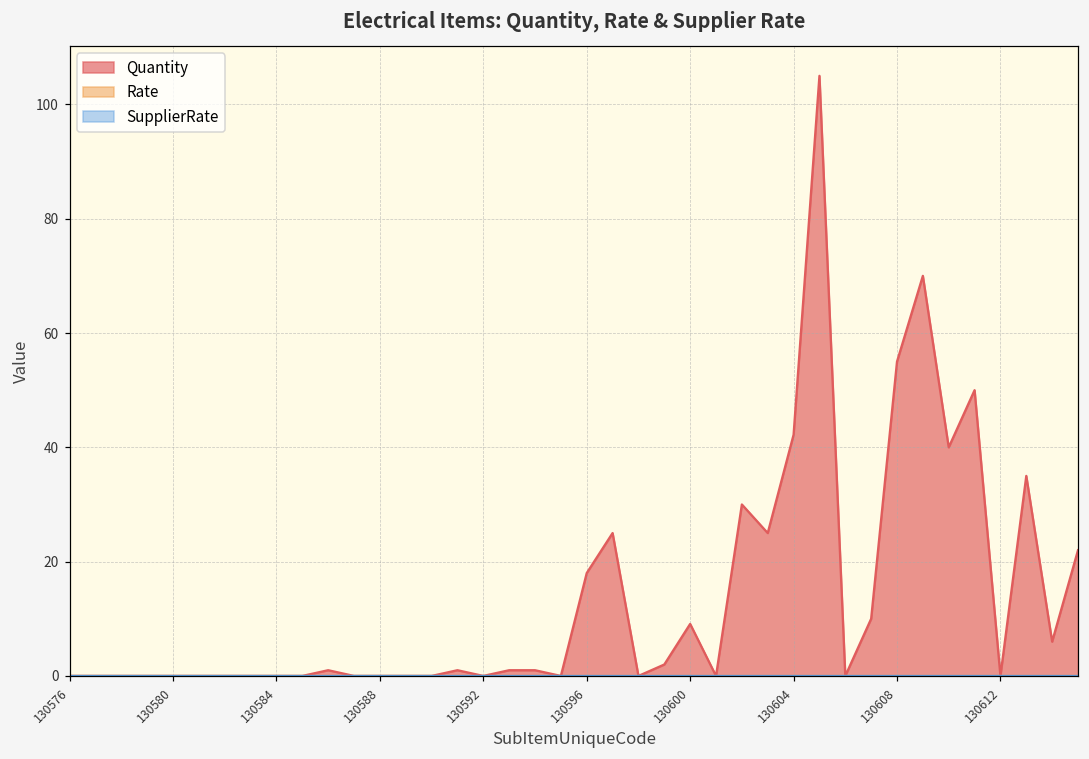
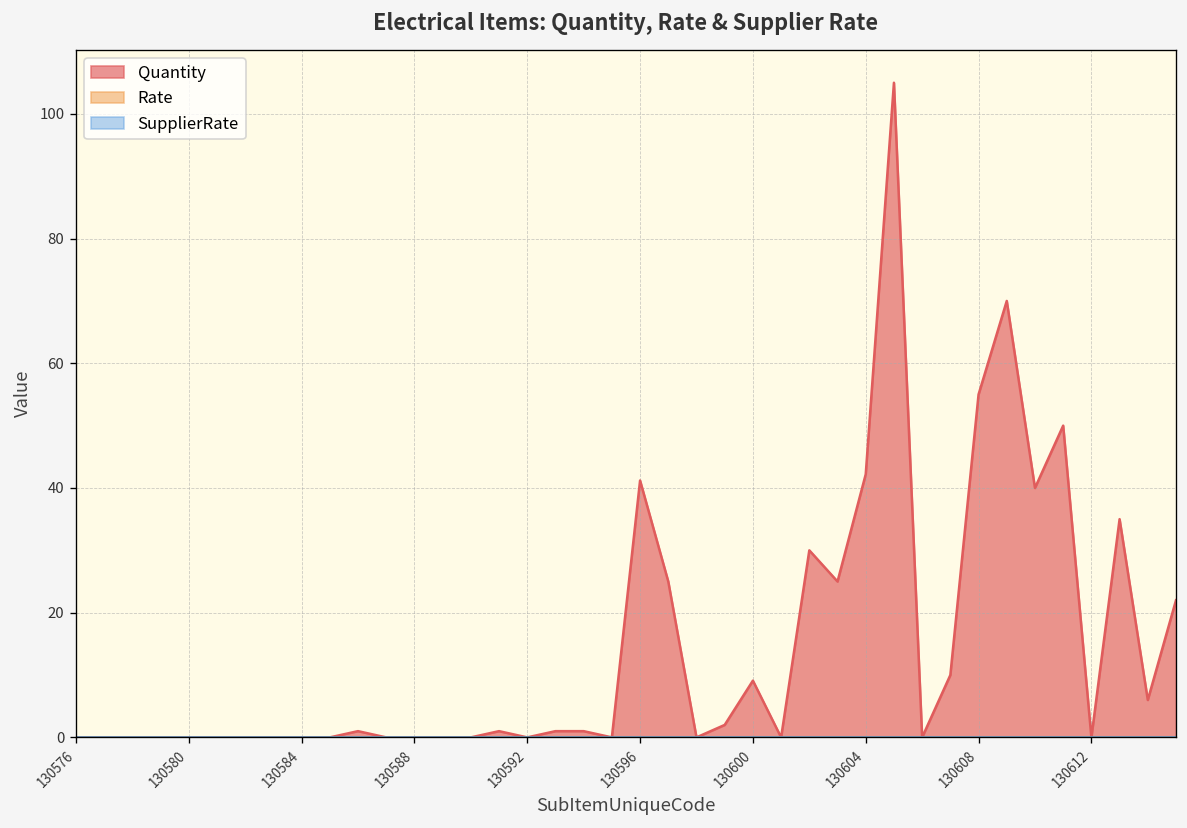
Quantity, 130596: 18 -> 41
